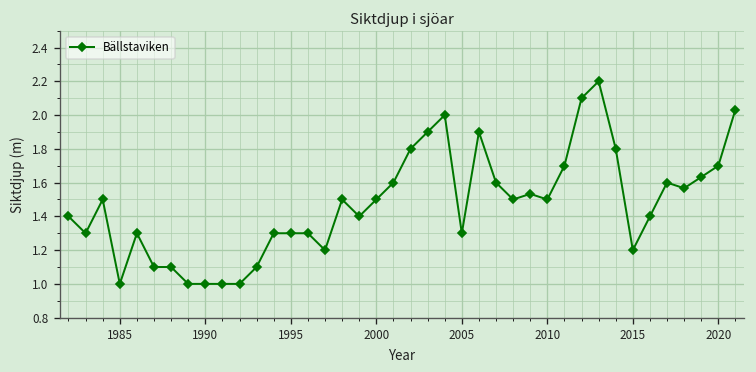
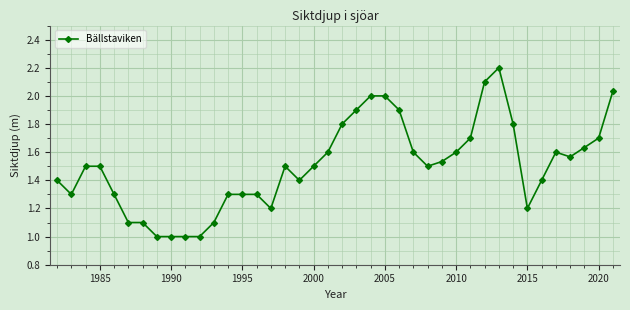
1985: 1.0 -> 1.5
2005: 1.3 -> 2.0
2010: 1.5 -> 1.6
